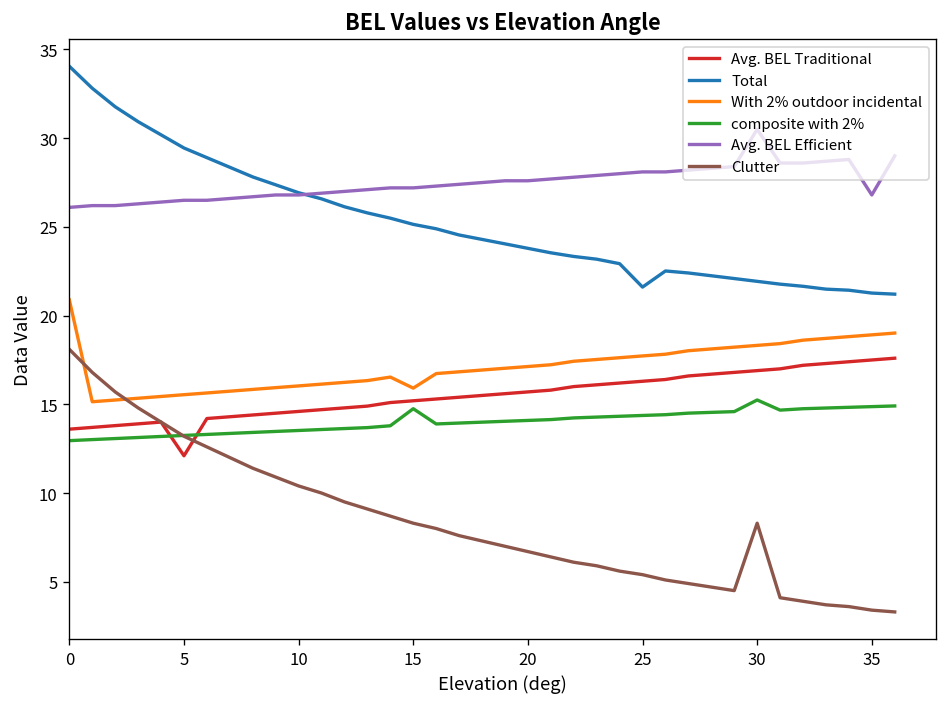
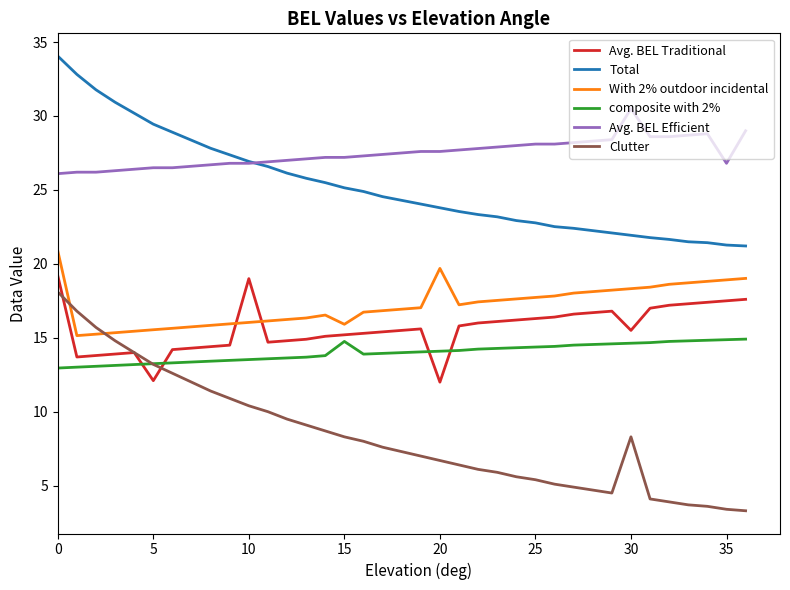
Avg. BEL Traditional, 0: 13.6 -> 19.2
Avg. BEL Traditional, 10: 14.6 -> 19.0
Avg. BEL Traditional, 20: 15.7 -> 12.0
With 2% outdoor incidental, 20: 17.1 -> 19.7
Total, 25: 21.6 -> 22.8
Avg. BEL Traditional, 30: 16.9 -> 15.5
composite with 2%, 30: 15.2 -> 14.6
